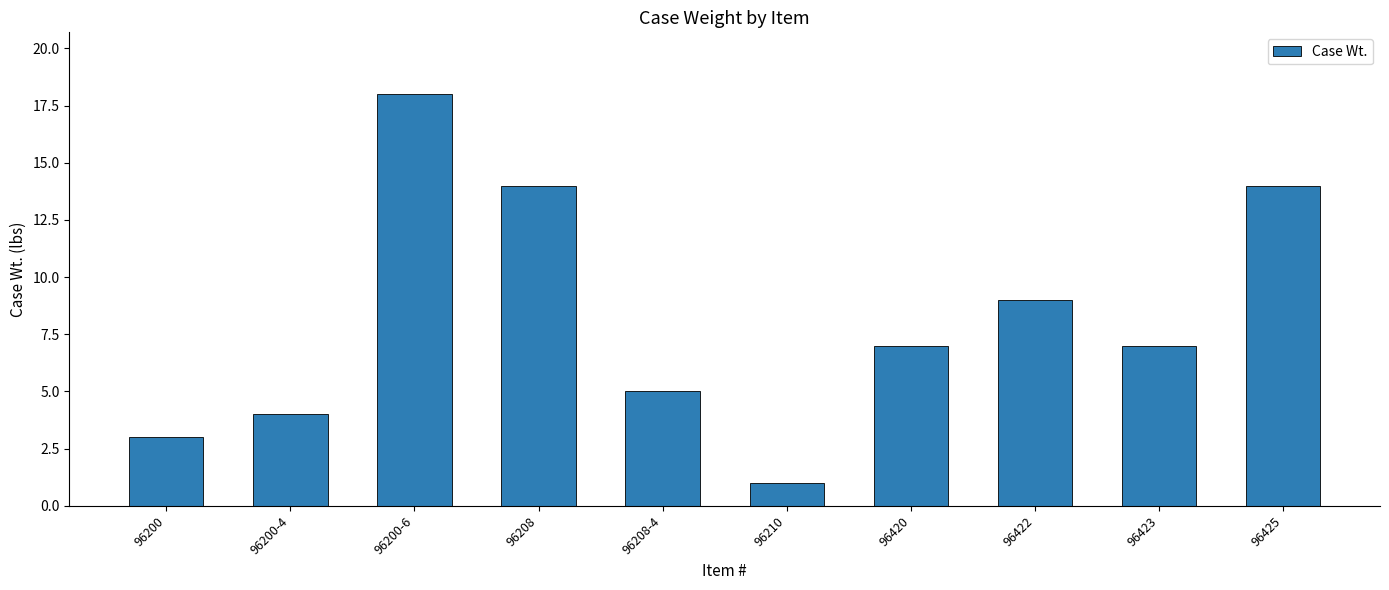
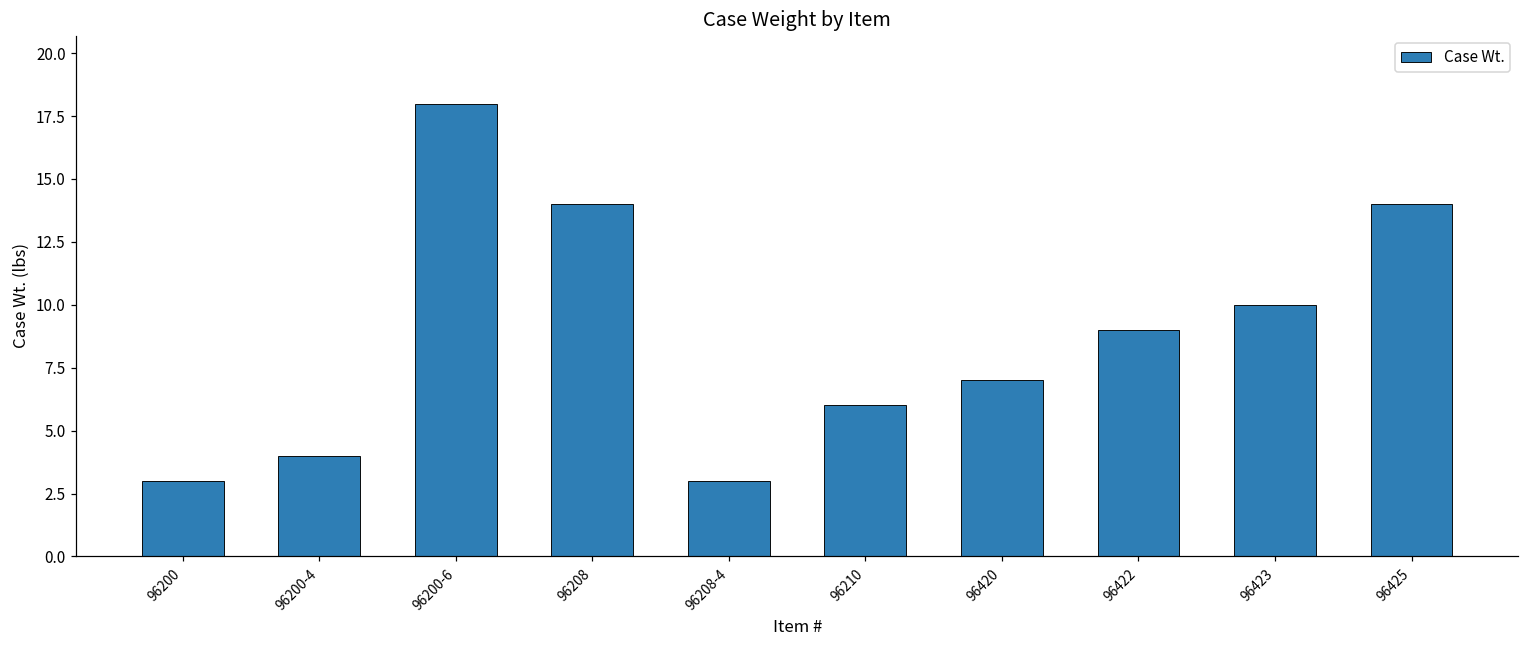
96208-4: 5 -> 3
96210: 1 -> 6
96423: 7 -> 10
